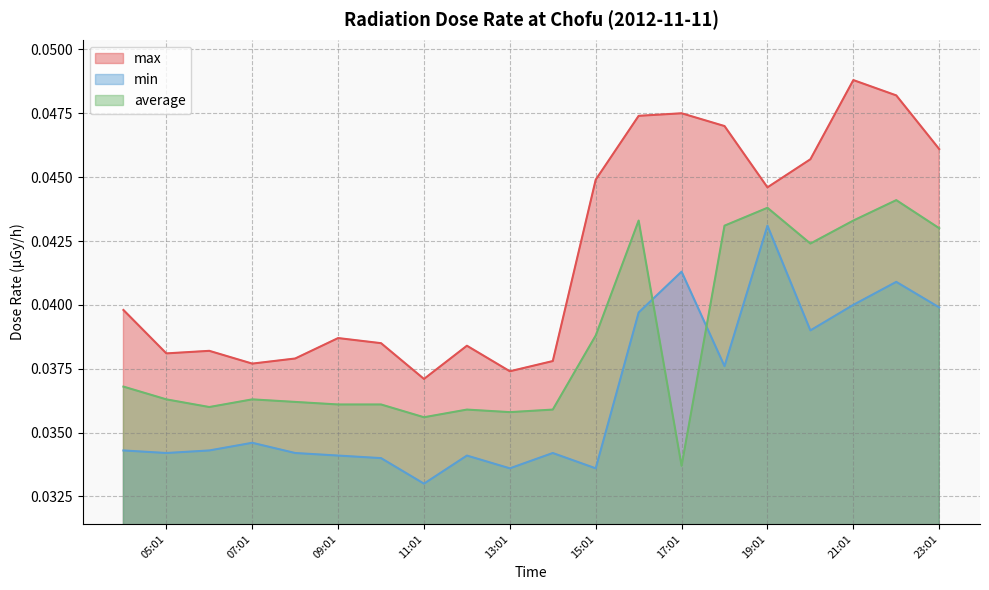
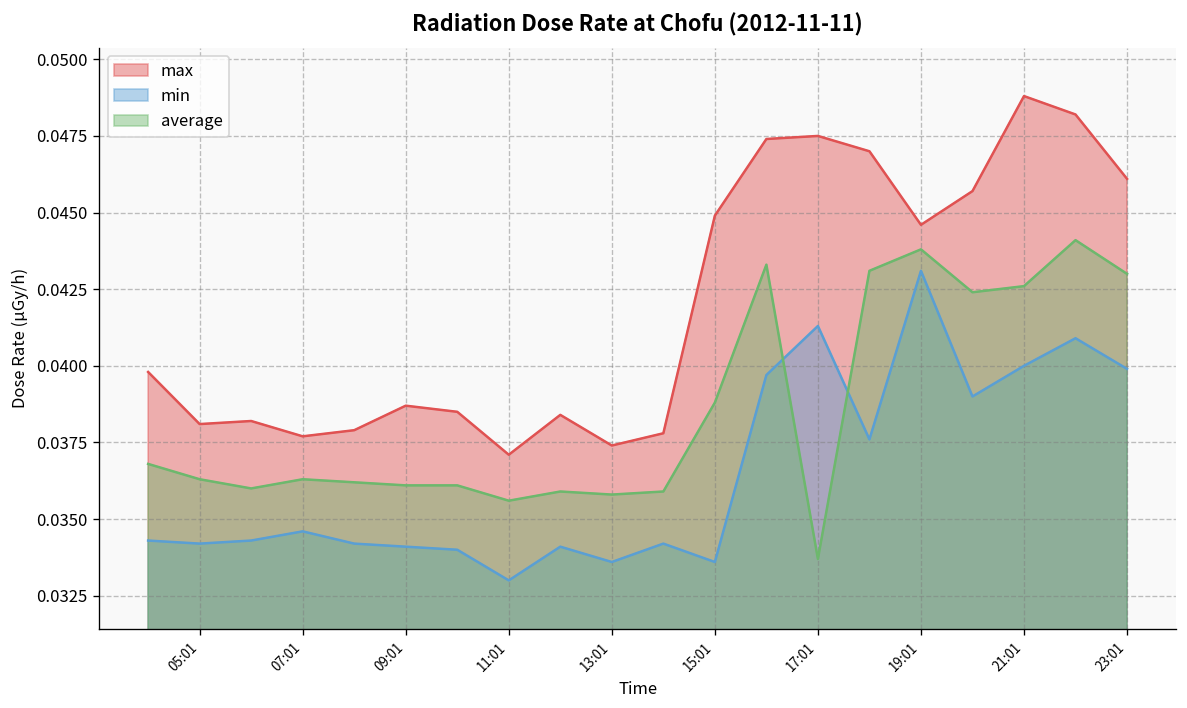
average, 21:01: 0.0433 -> 0.0426
